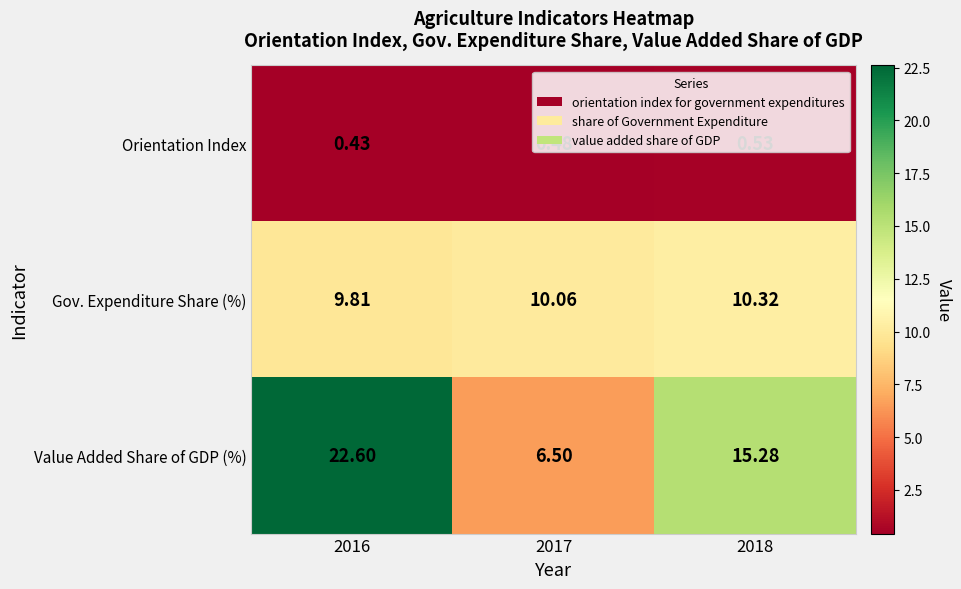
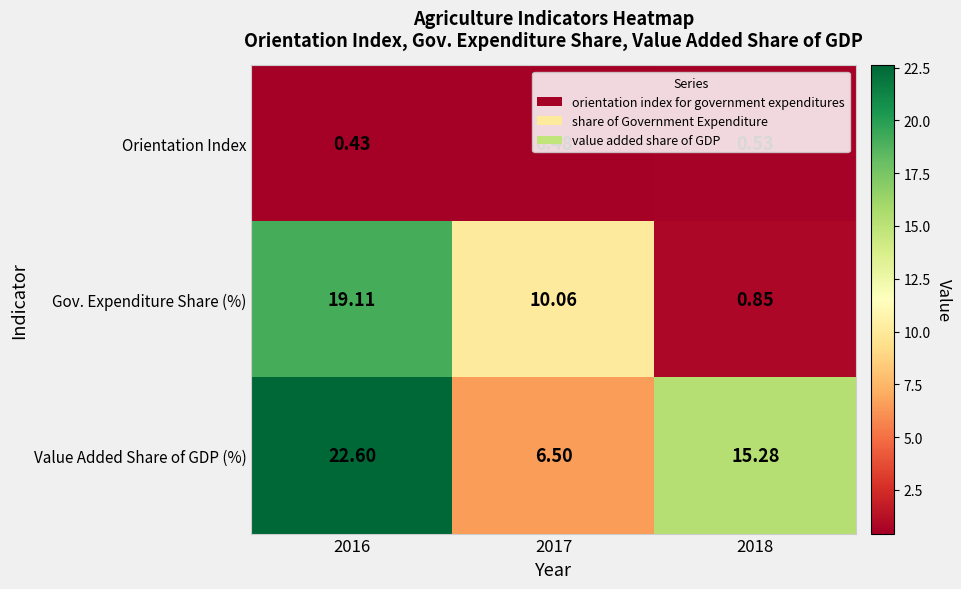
Gov. Expenditure Share (%), 2016: 9.81 -> 19.11
Gov. Expenditure Share (%), 2018: 10.32 -> 0.85
